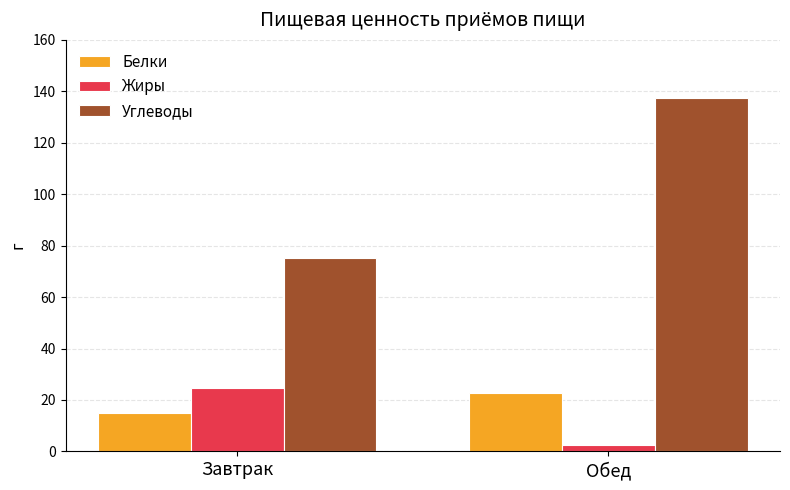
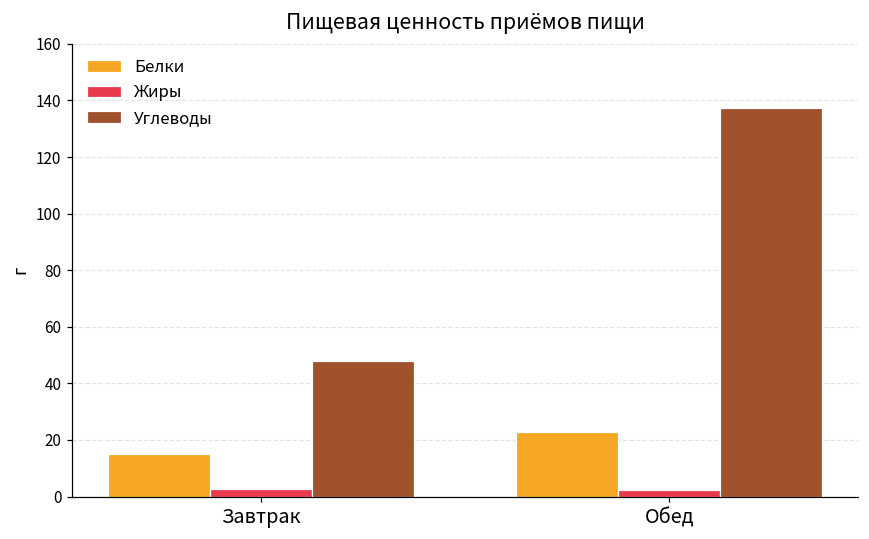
Жиры, Завтрак: 25 -> 3
Углеводы, Завтрак: 75 -> 48
